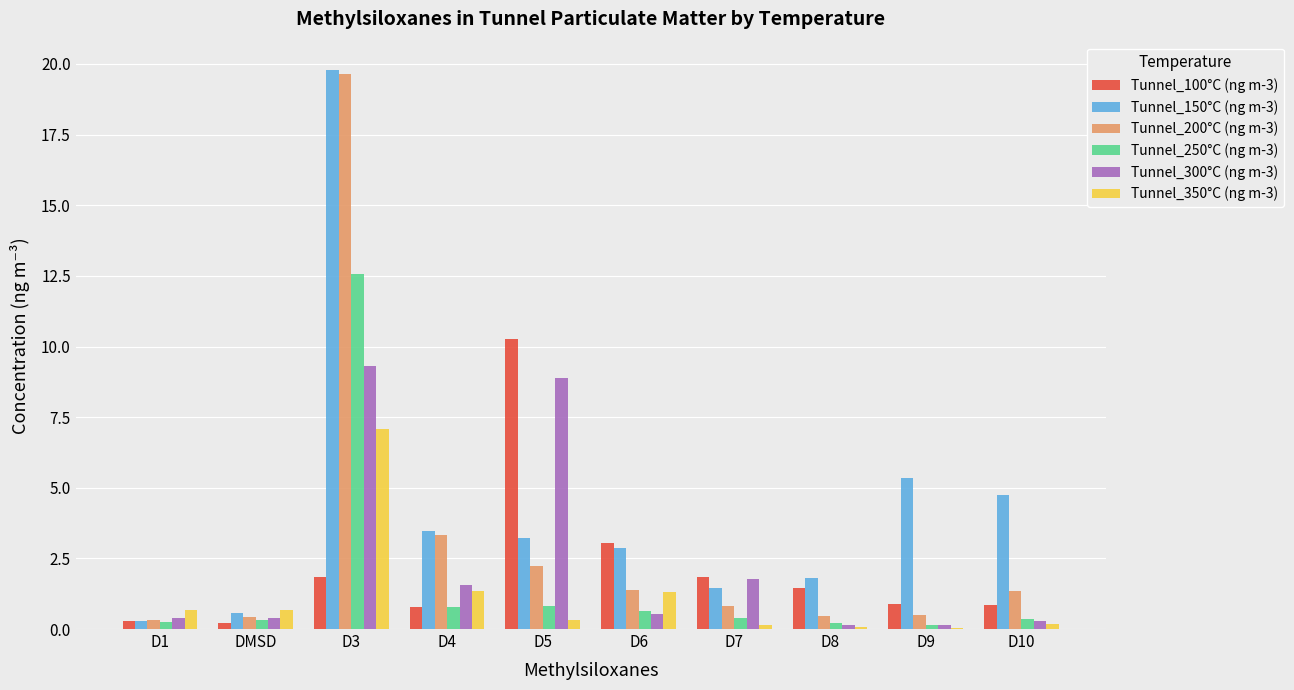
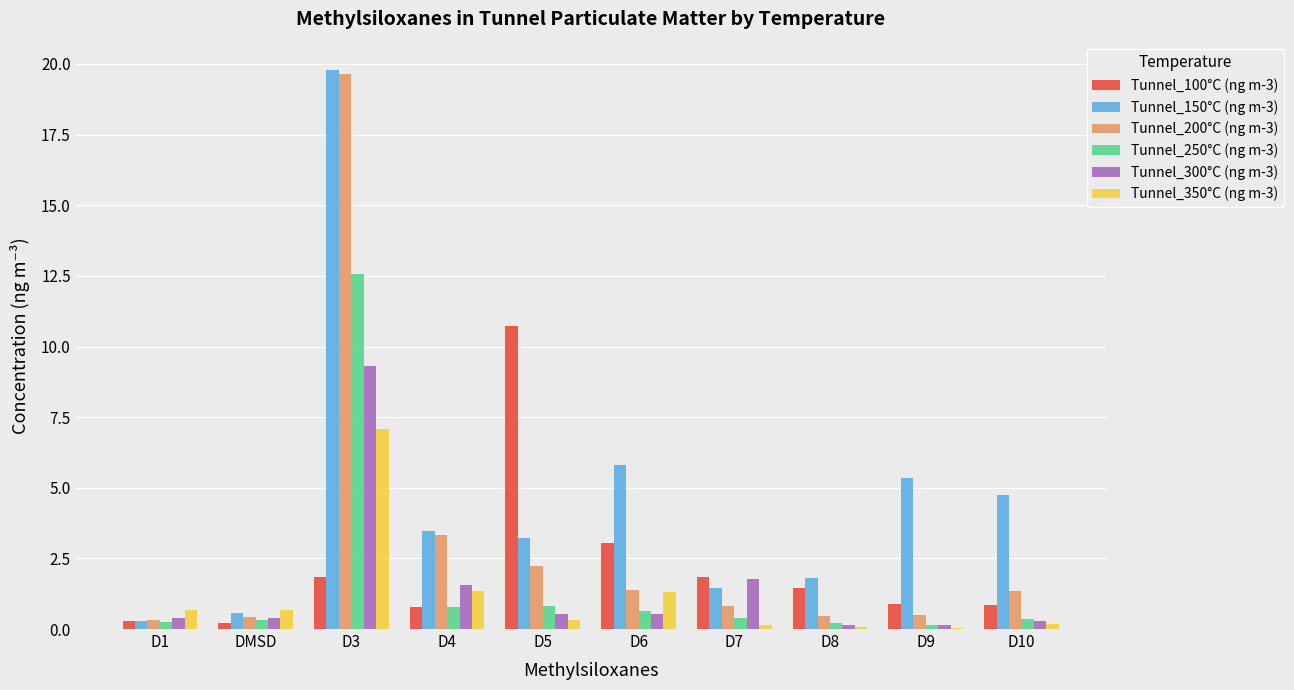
Tunnel_100°C (ng m-3), D5: 10.3 -> 10.7
Tunnel_300°C (ng m-3), D5: 8.9 -> 0.5
Tunnel_150°C (ng m-3), D6: 2.9 -> 5.8
